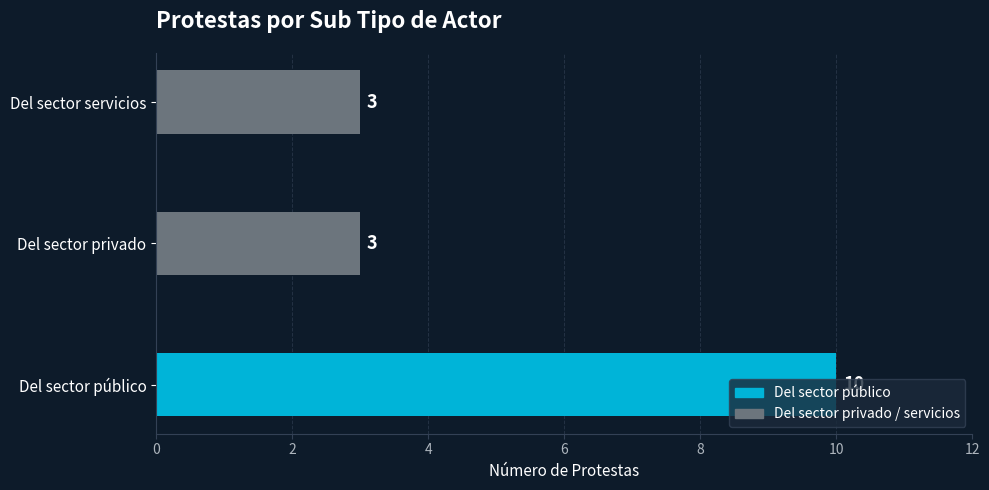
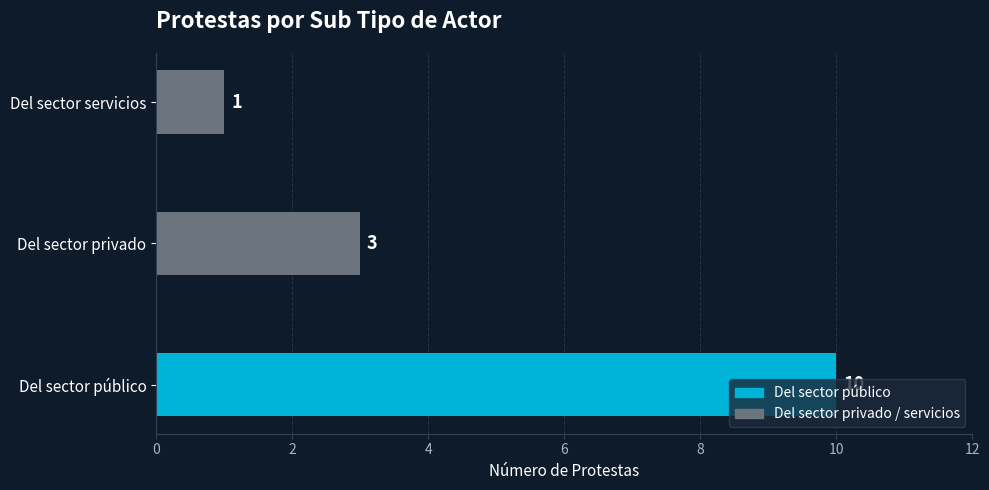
Del sector servicios: 3 -> 1
